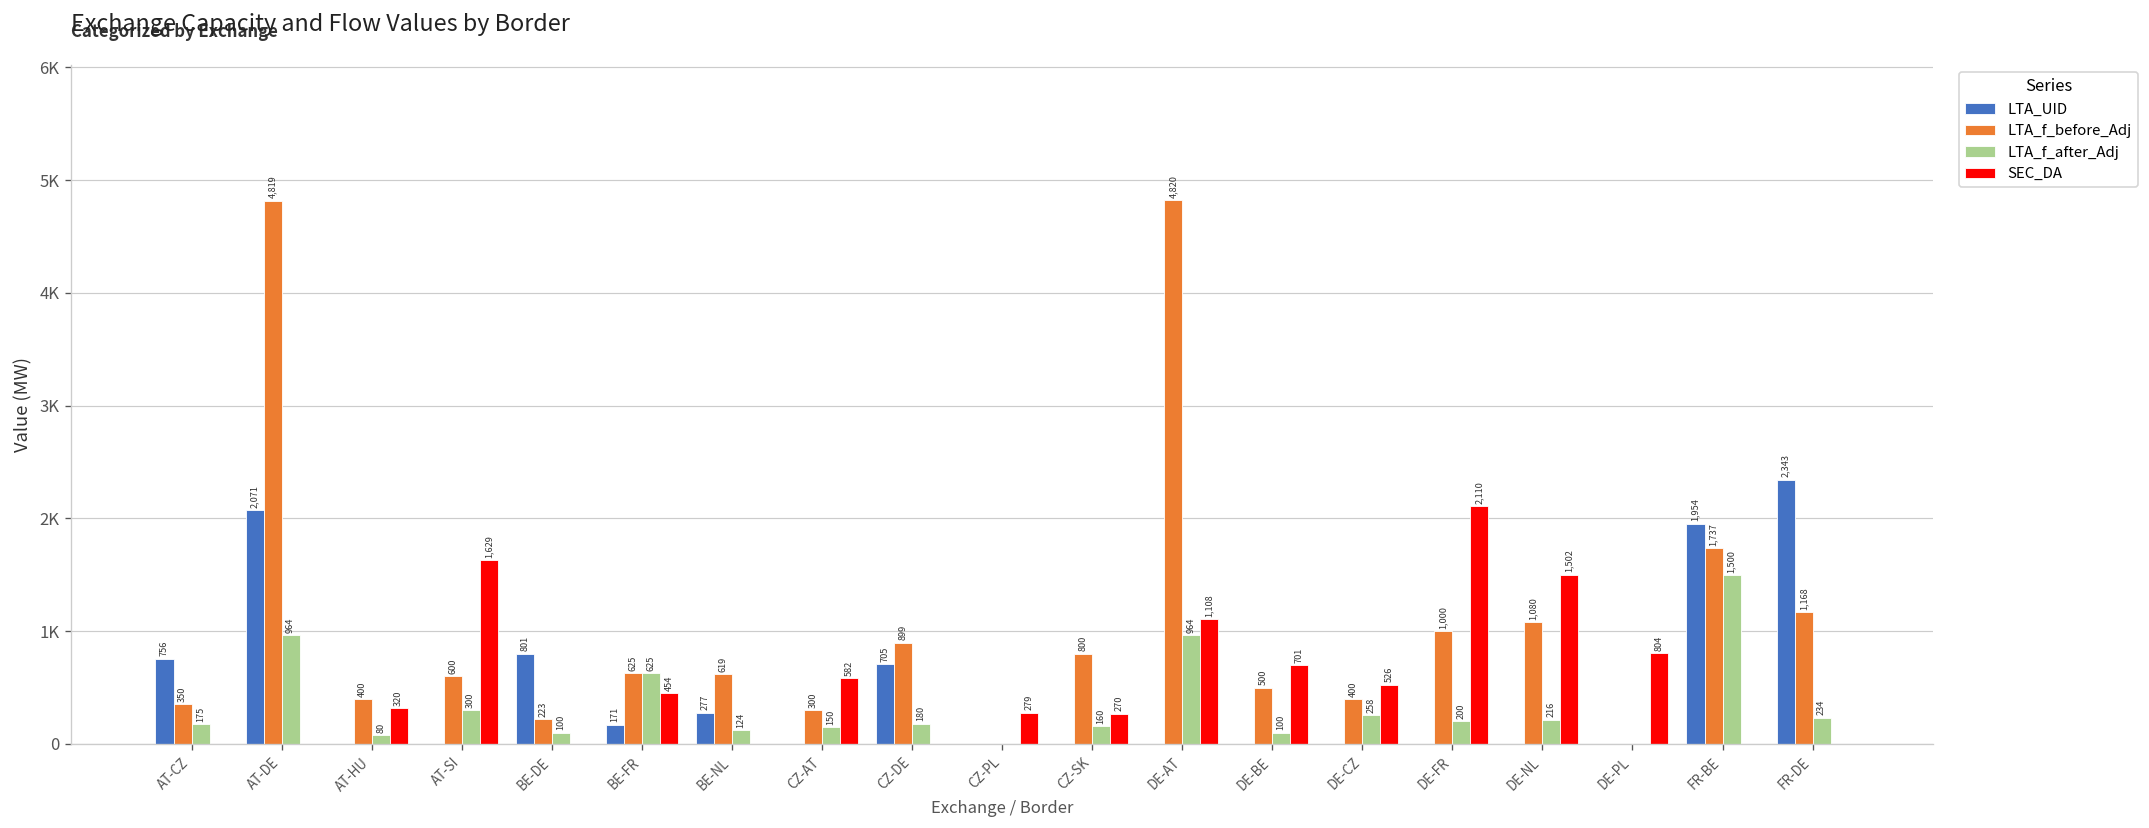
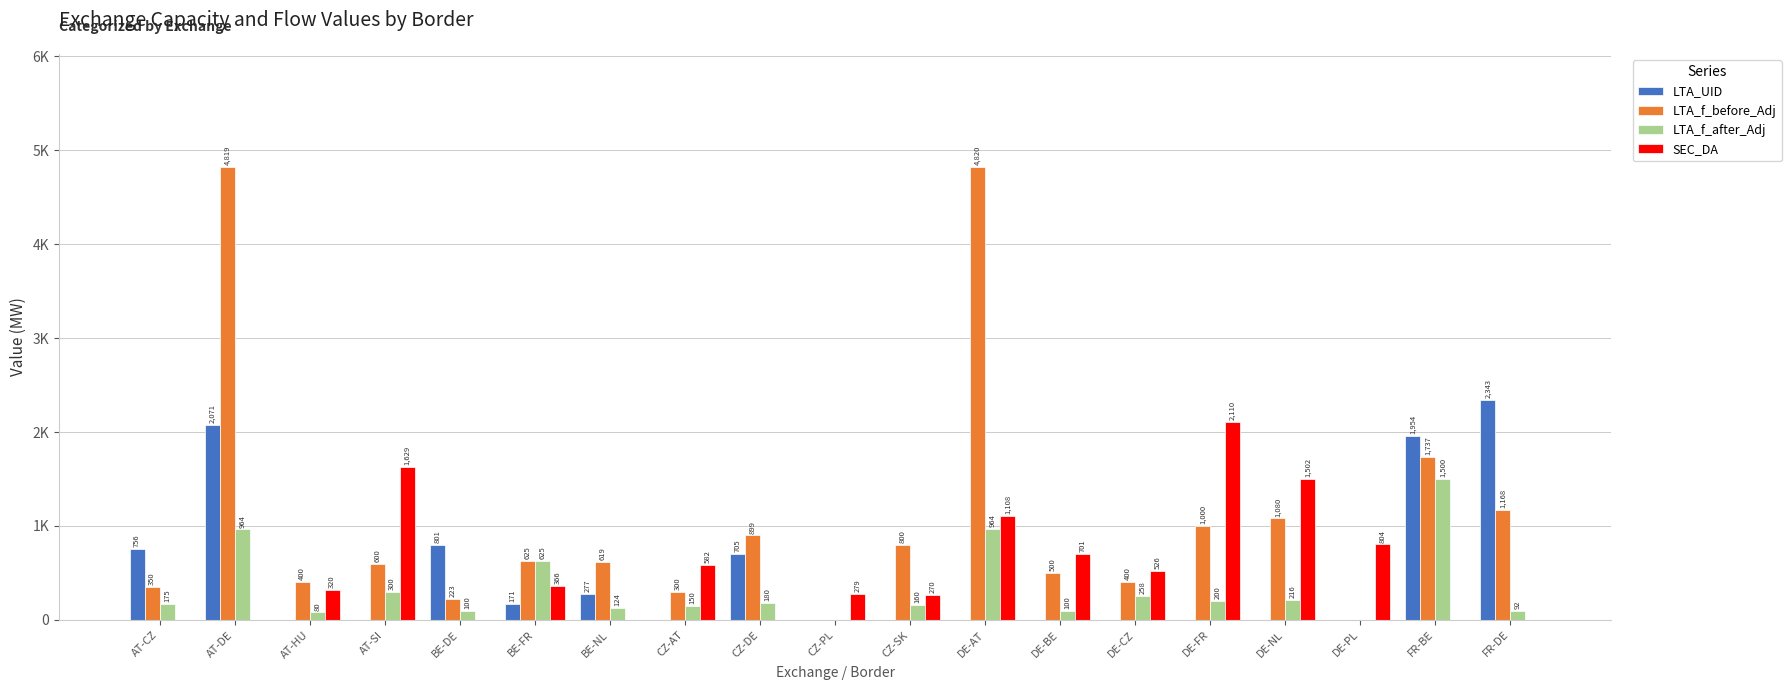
SEC_DA, BE-FR: 454 -> 366
LTA_f_after_Adj, FR-DE: 234 -> 92
